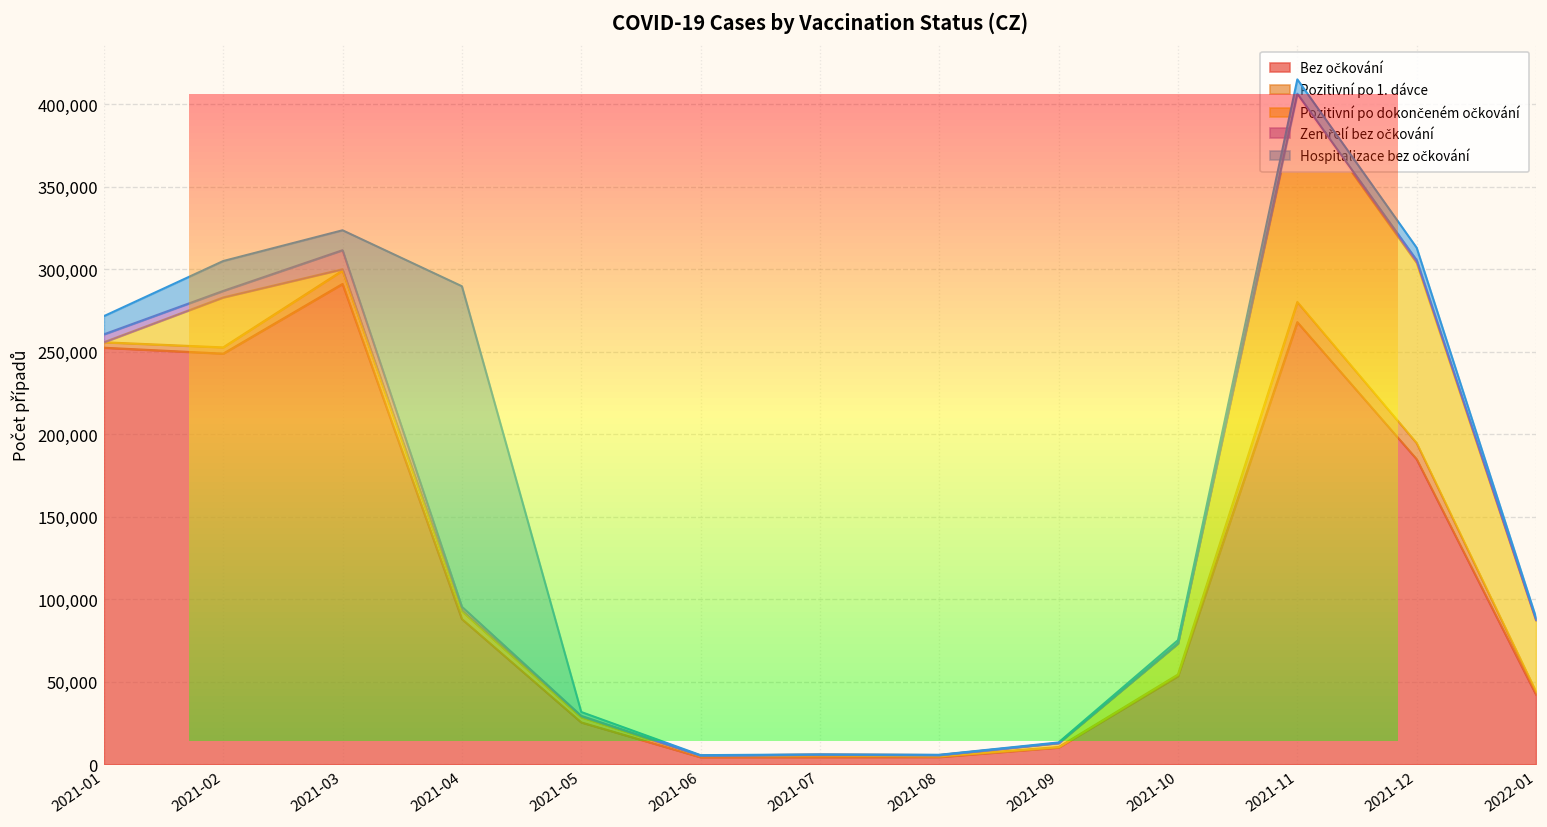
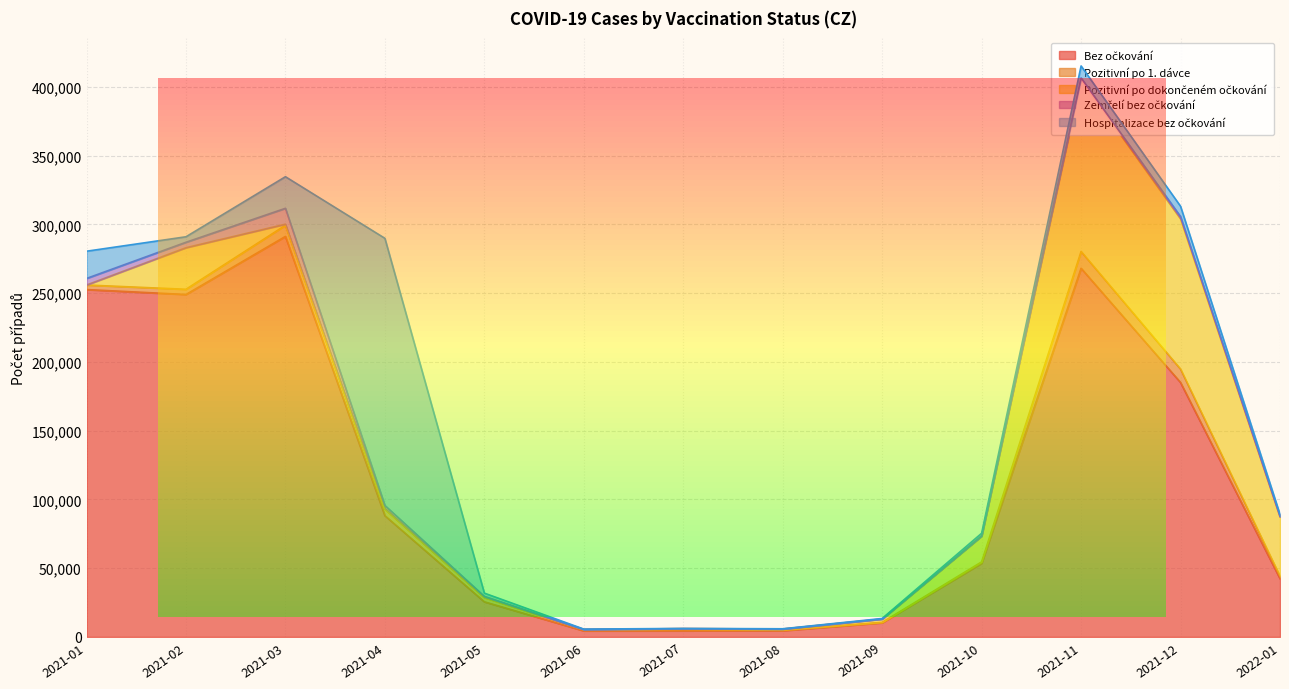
Hospitalizace bez očkování, 2021-01: 11,000 -> 20,000
Hospitalizace bez očkování, 2021-02: 18,000 -> 4,000
Hospitalizace bez očkování, 2021-03: 12,000 -> 23,000
